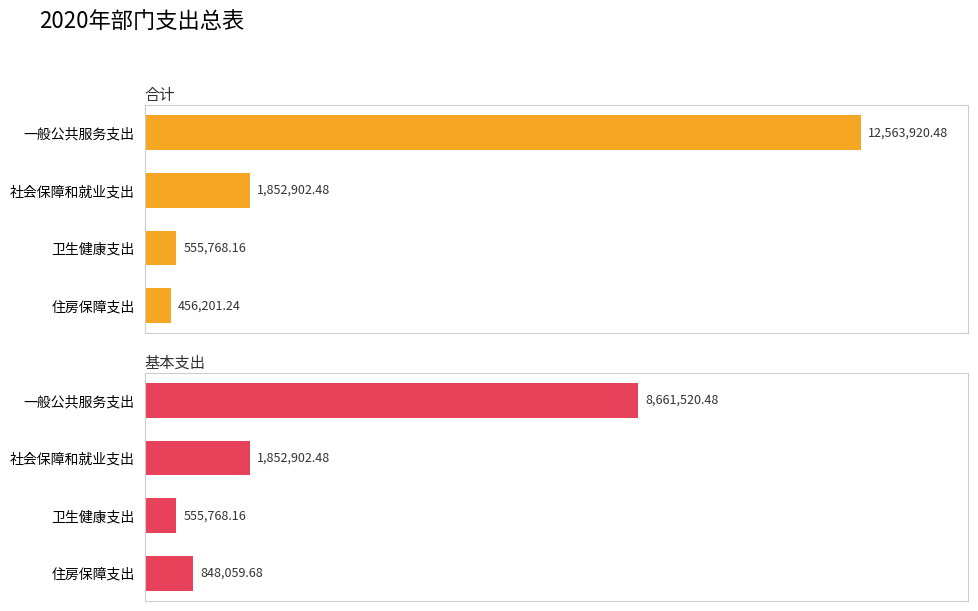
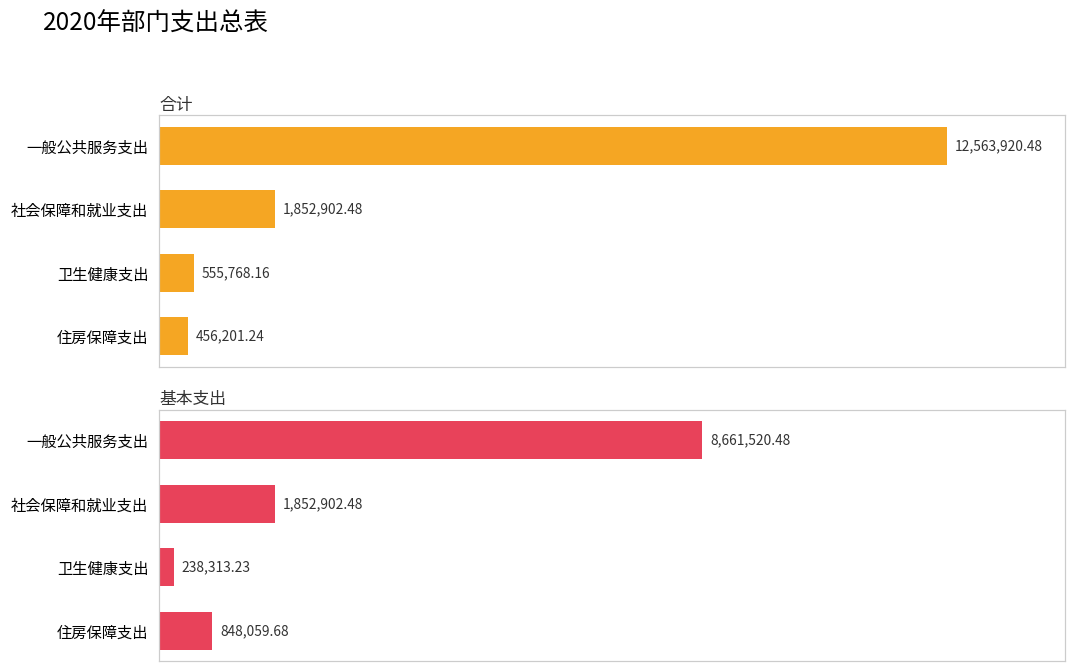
基本支出, 卫生健康支出: 555,768.16 -> 238,313.23
